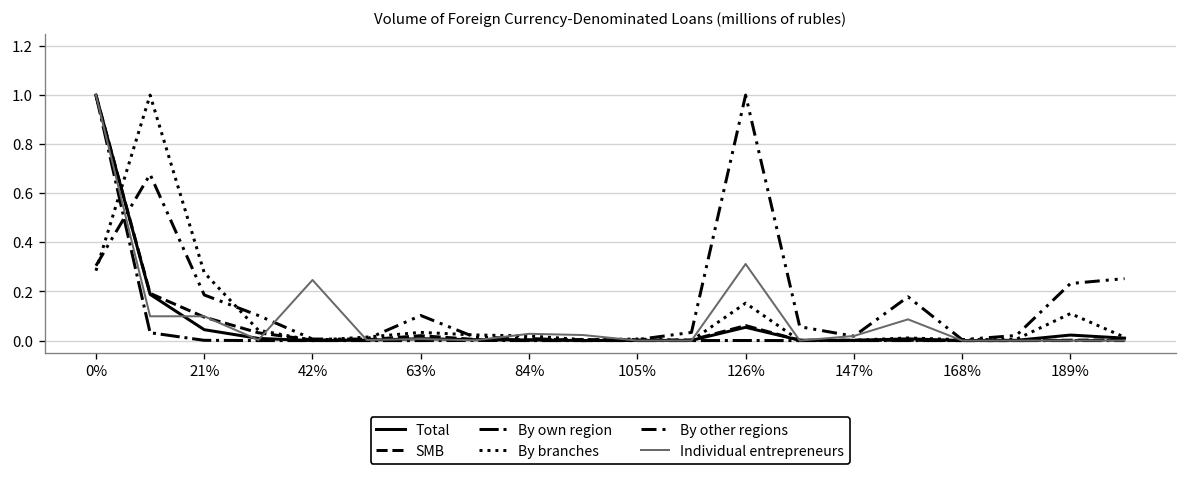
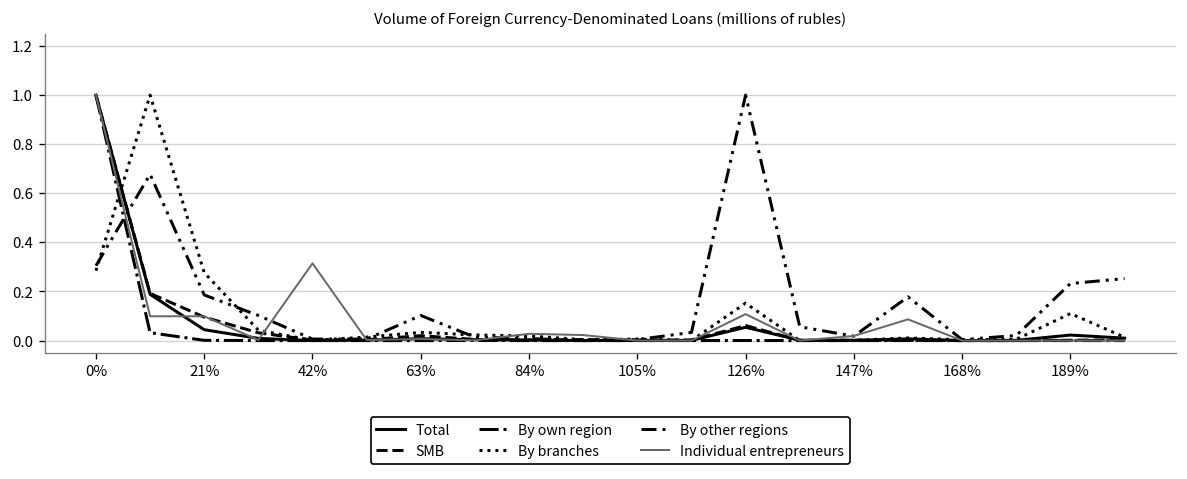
Individual entrepreneurs, 42%: 0.25 -> 0.31
Individual entrepreneurs, 126%: 0.31 -> 0.11
